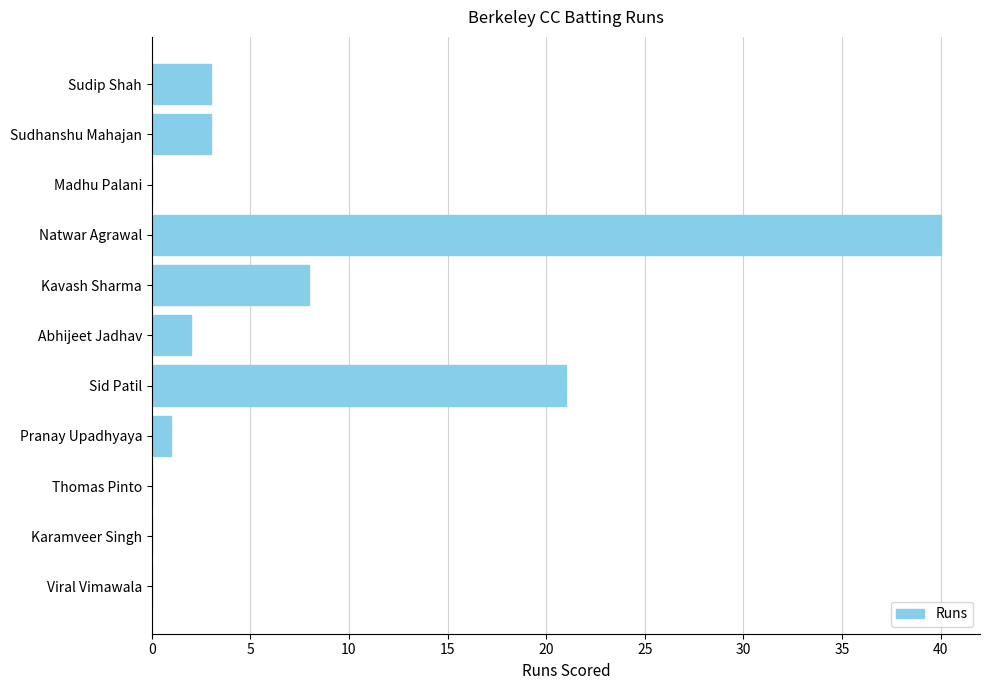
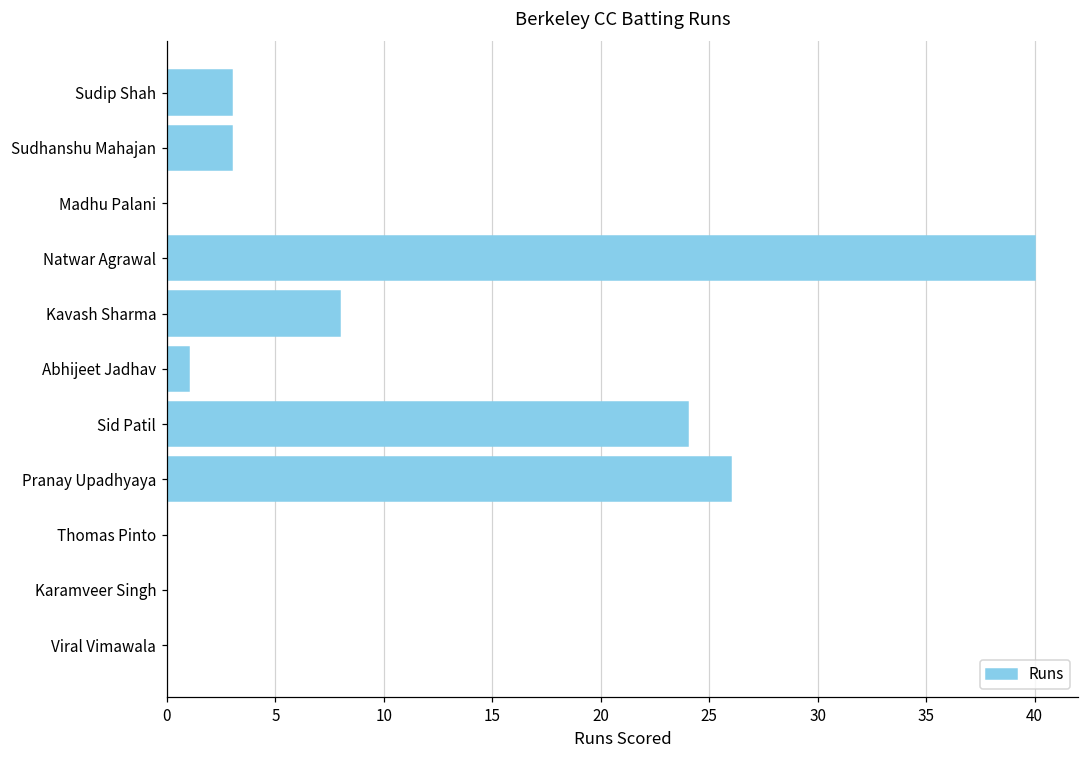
Abhijeet Jadhav: 2 -> 1
Sid Patil: 21 -> 24
Pranay Upadhyaya: 1 -> 26
